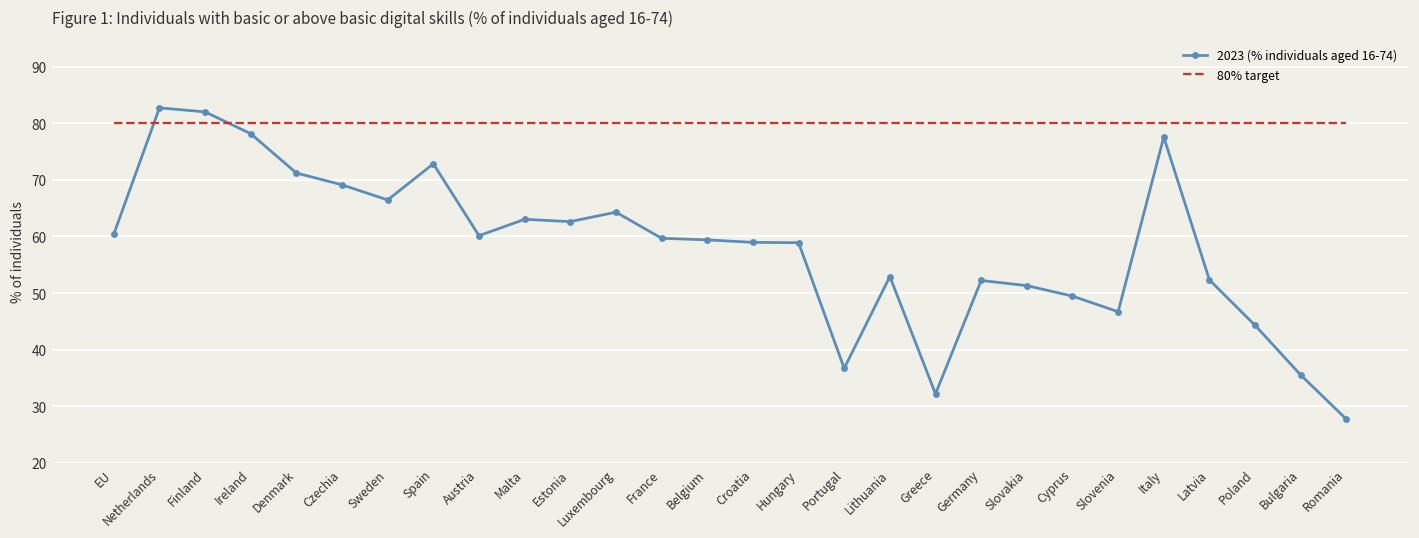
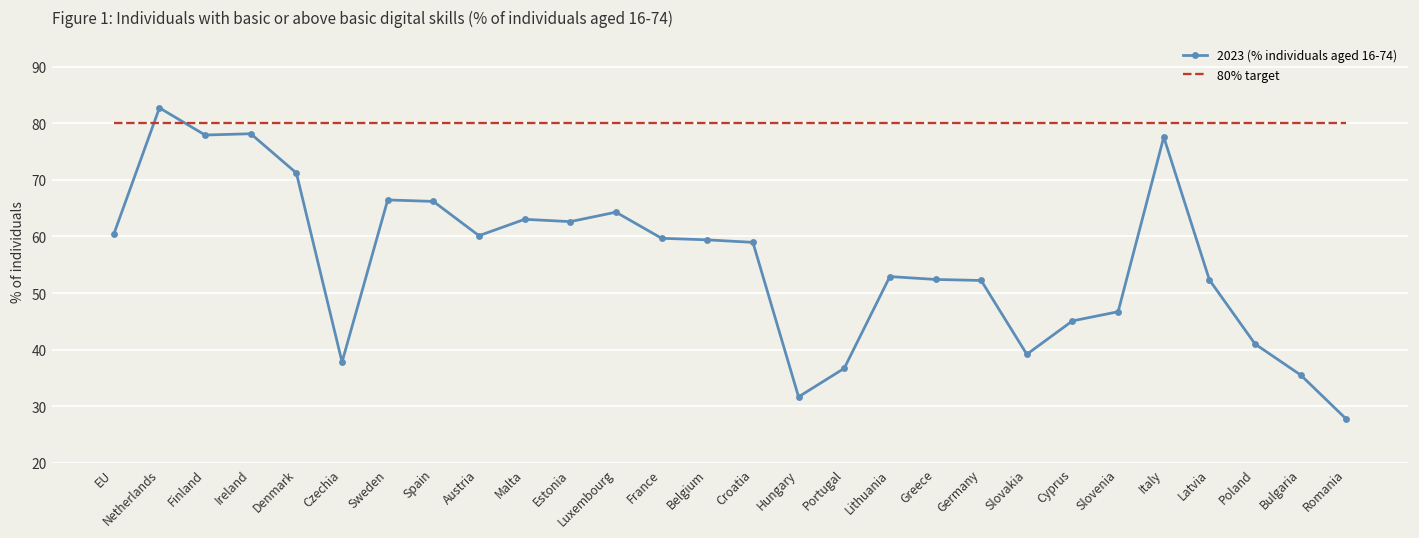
2023 (% individuals aged 16-74), Finland: 82 -> 78
2023 (% individuals aged 16-74), Czechia: 69 -> 38
2023 (% individuals aged 16-74), Spain: 73 -> 66
2023 (% individuals aged 16-74), Hungary: 59 -> 32
2023 (% individuals aged 16-74), Greece: 32 -> 52
2023 (% individuals aged 16-74), Slovakia: 51 -> 39
2023 (% individuals aged 16-74), Cyprus: 49 -> 45
2023 (% individuals aged 16-74), Poland: 44 -> 41
